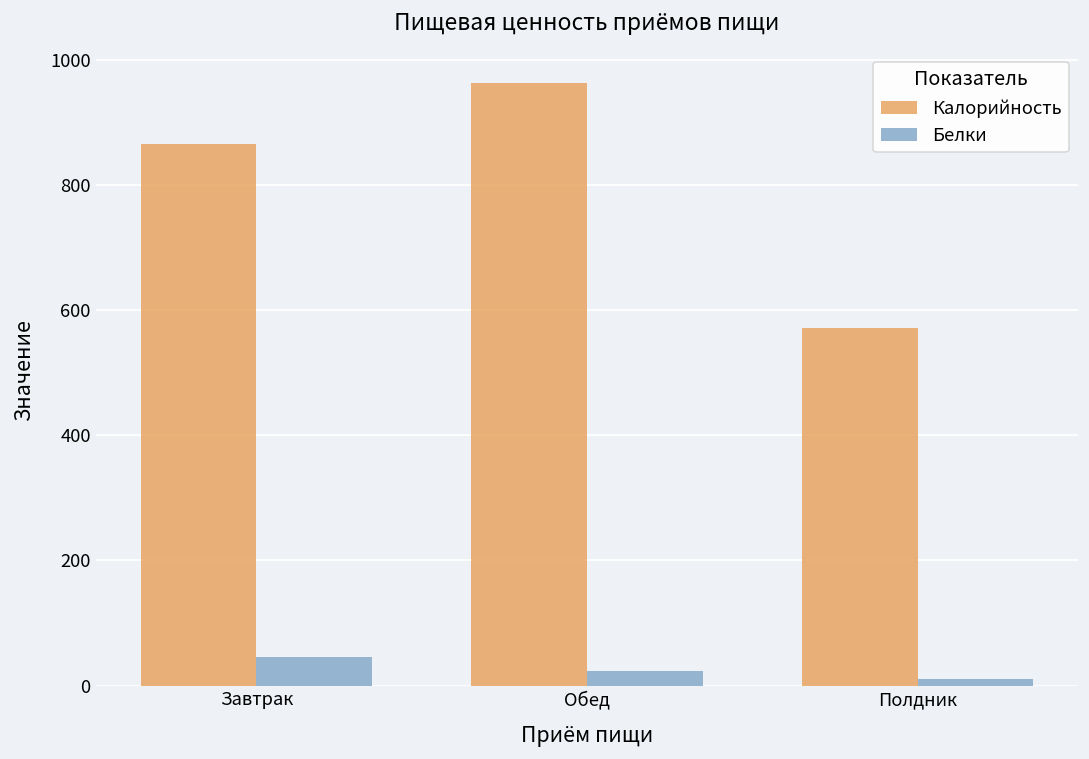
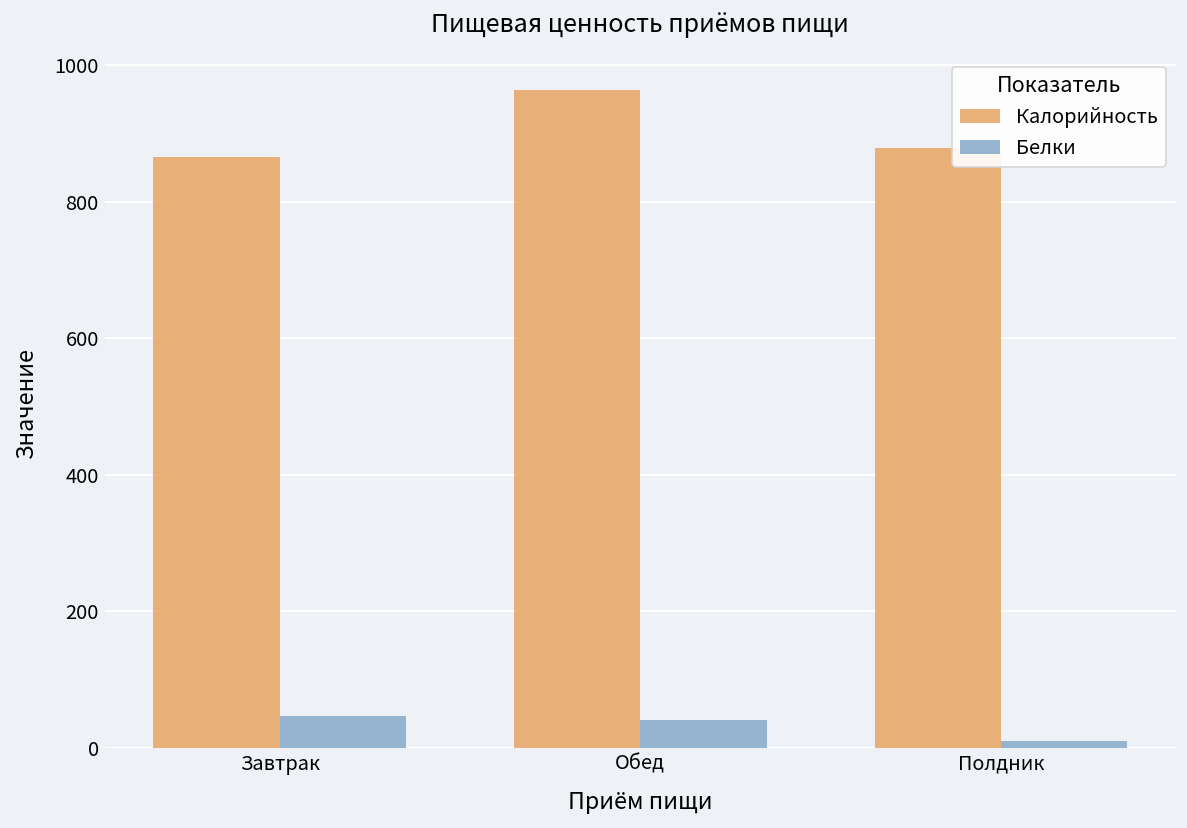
Белки, Обед: 20 -> 40
Калорийность, Полдник: 570 -> 880
